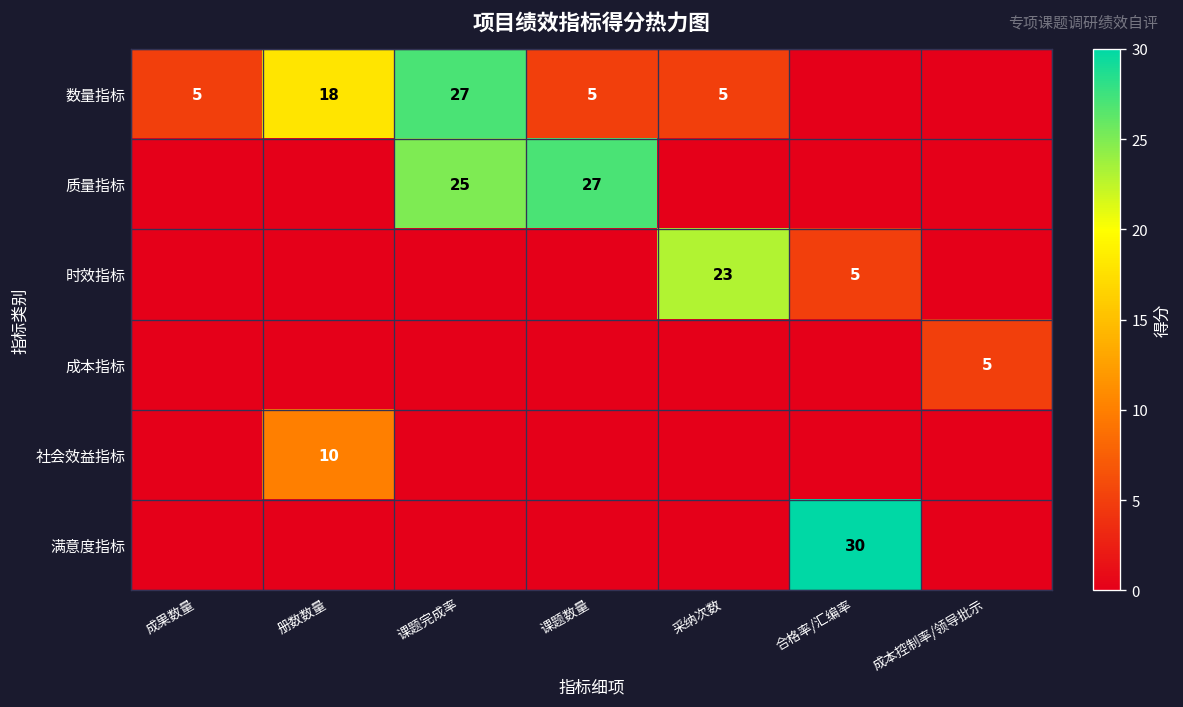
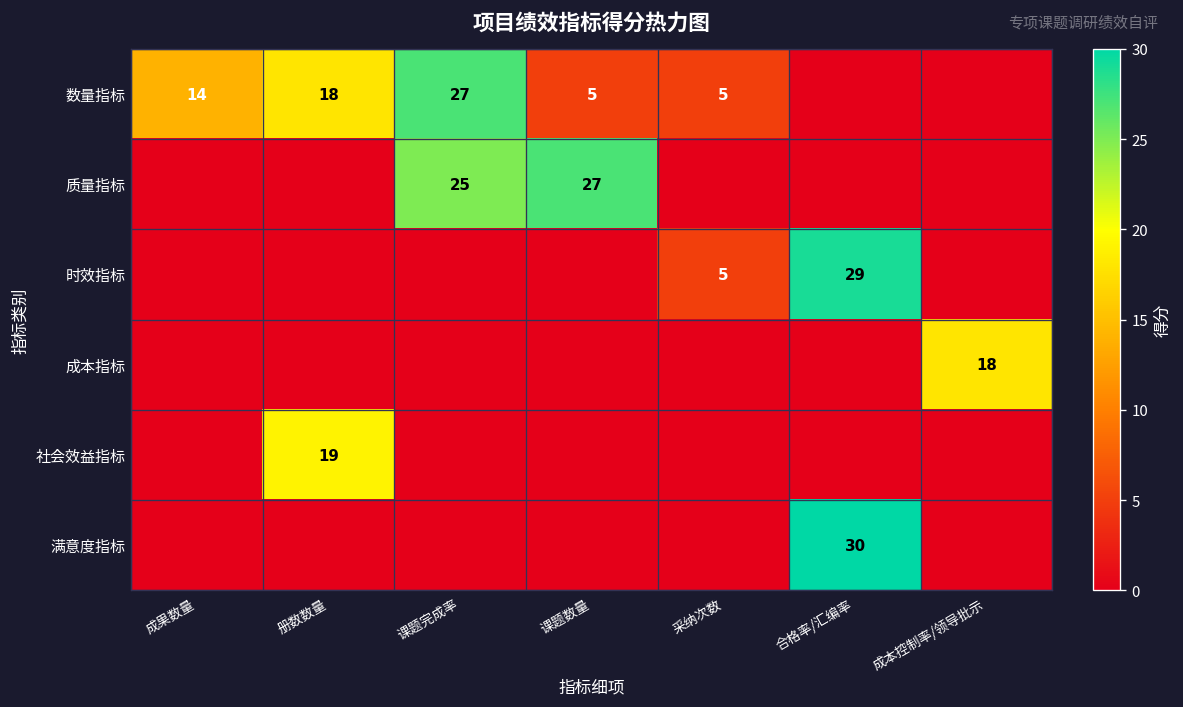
数量指标, 成果数量: 5 -> 14
时效指标, 采纳次数: 23 -> 5
时效指标, 合格率/汇编率: 5 -> 29
成本指标, 成本控制率/领导批示: 5 -> 18
社会效益指标, 册数数量: 10 -> 19
